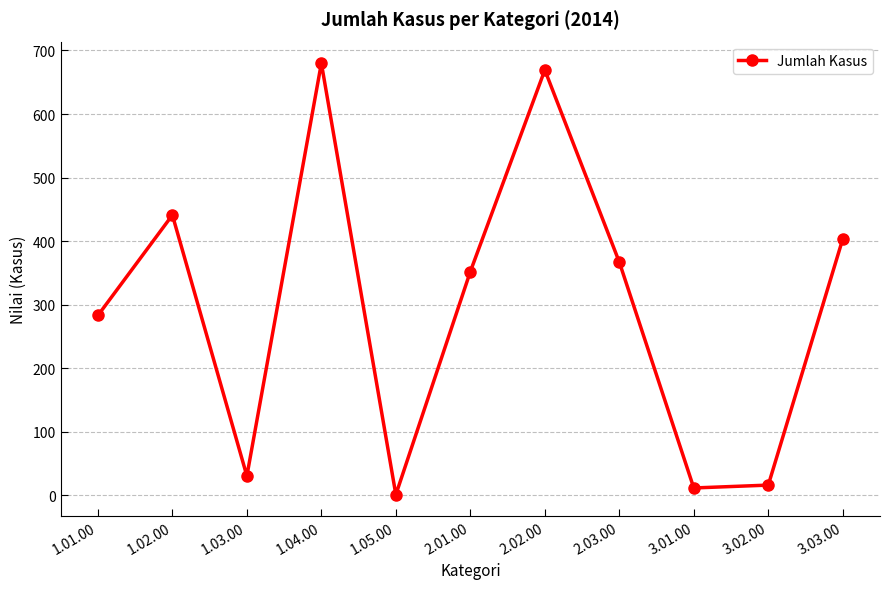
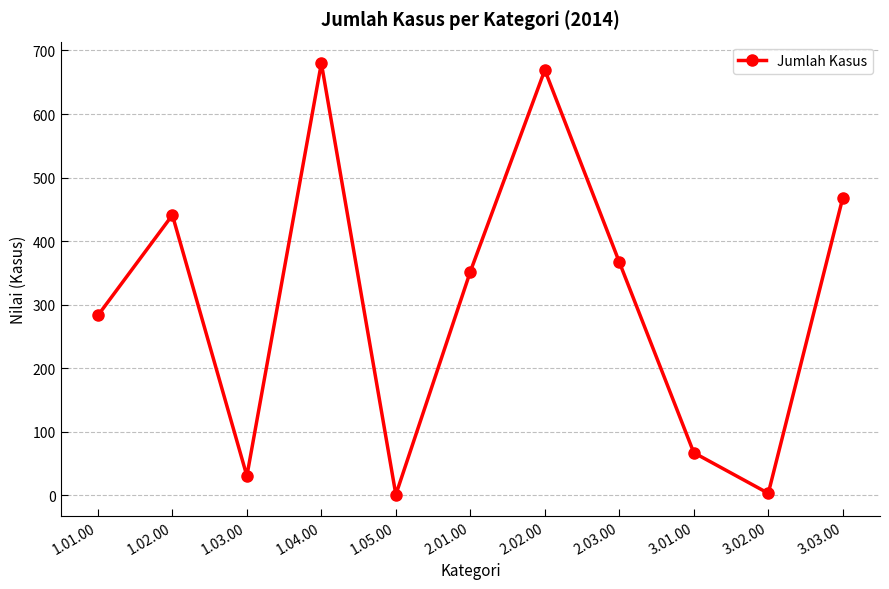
3.01.00: 10 -> 70
3.02.00: 20 -> 0
3.03.00: 400 -> 470
